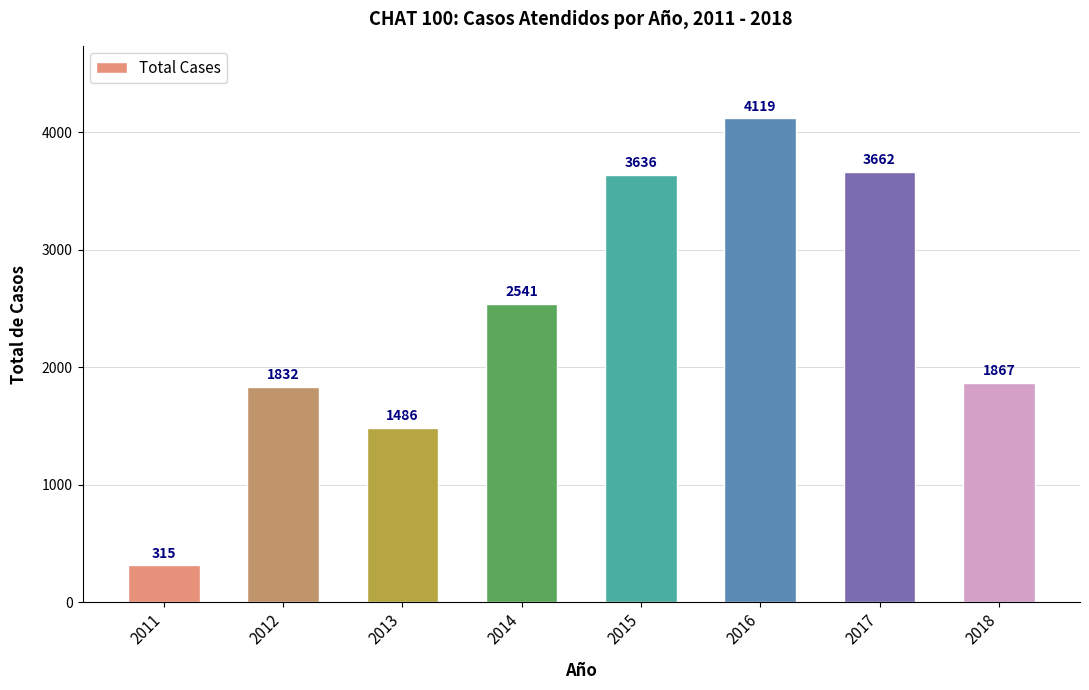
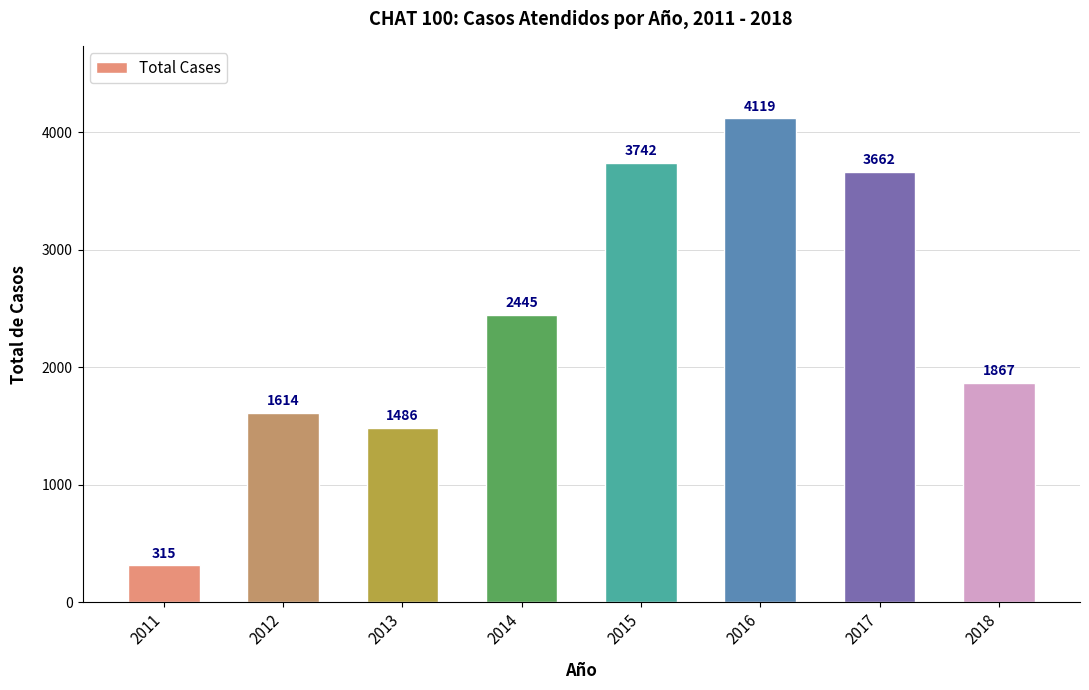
2012: 1832 -> 1614
2014: 2541 -> 2445
2015: 3636 -> 3742
